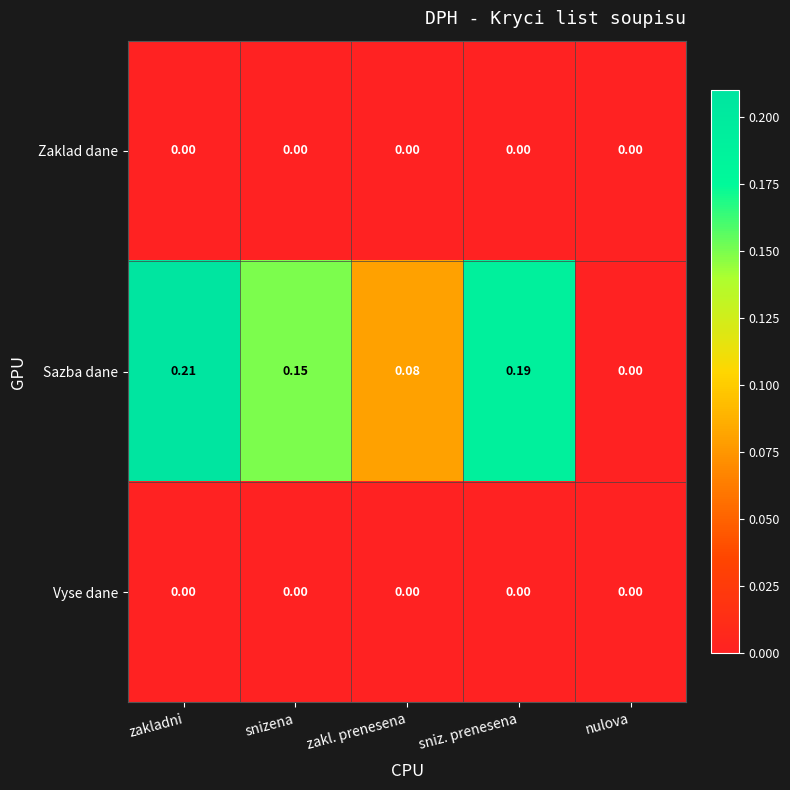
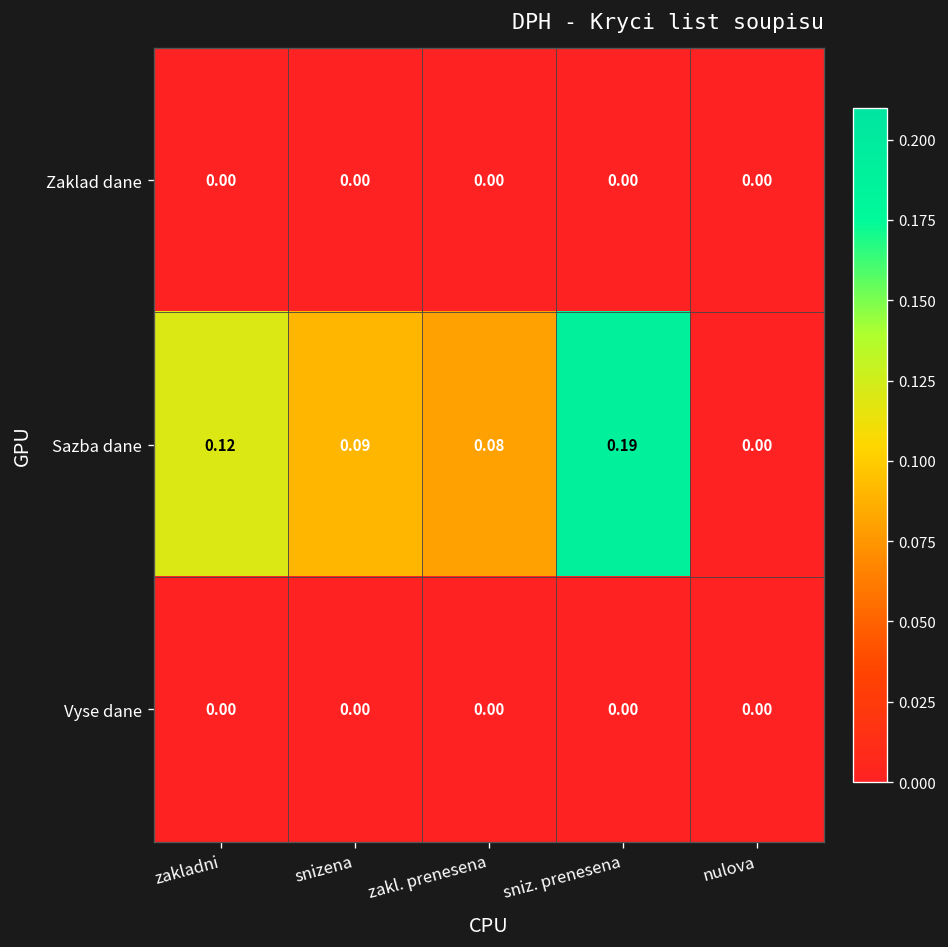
Sazba dane, zakladni: 0.21 -> 0.12
Sazba dane, snizena: 0.15 -> 0.09
